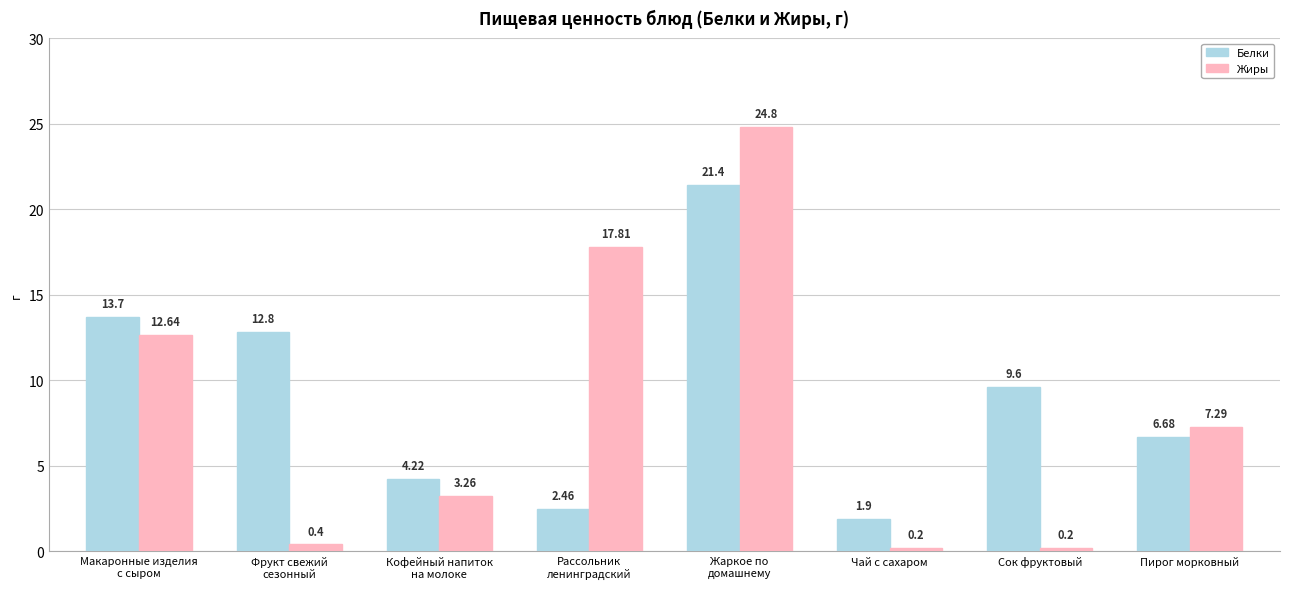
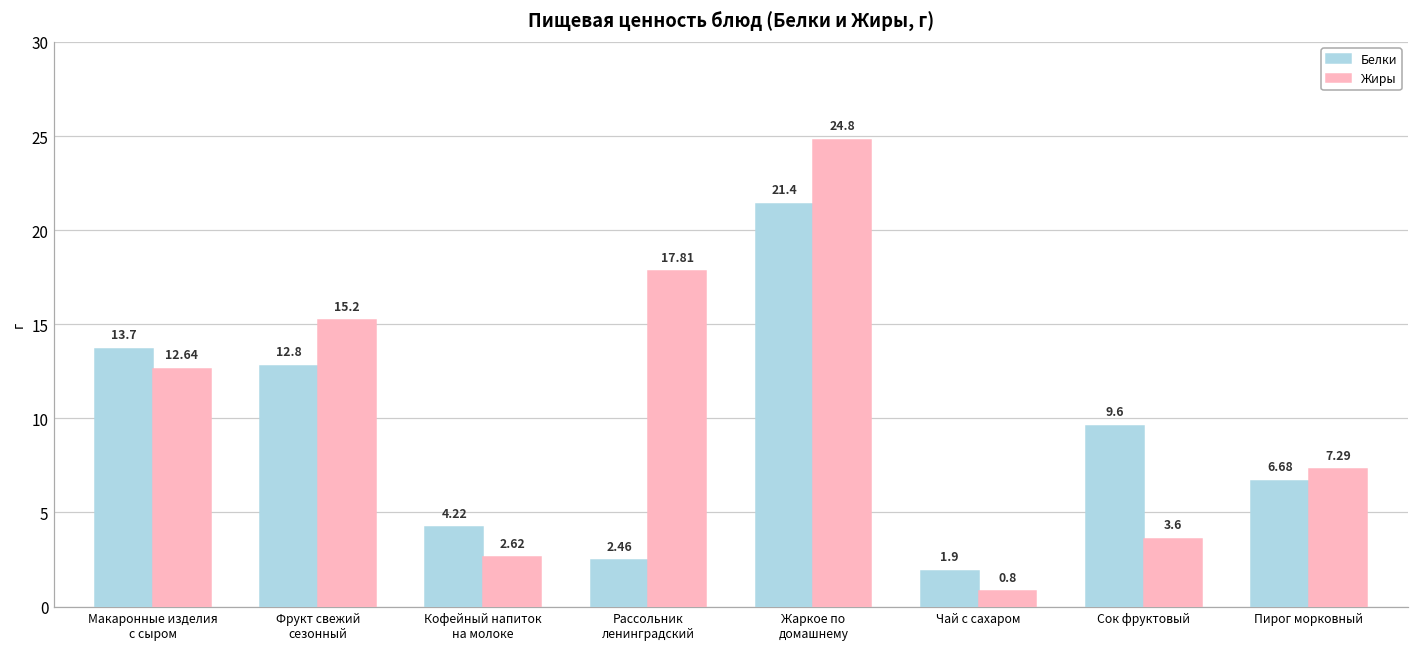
Жиры, Фрукт свежий сезонный: 0.4 -> 15.2
Жиры, Кофейный напиток на молоке: 3.26 -> 2.62
Жиры, Чай с сахаром: 0.2 -> 0.8
Жиры, Сок фруктовый: 0.2 -> 3.6
